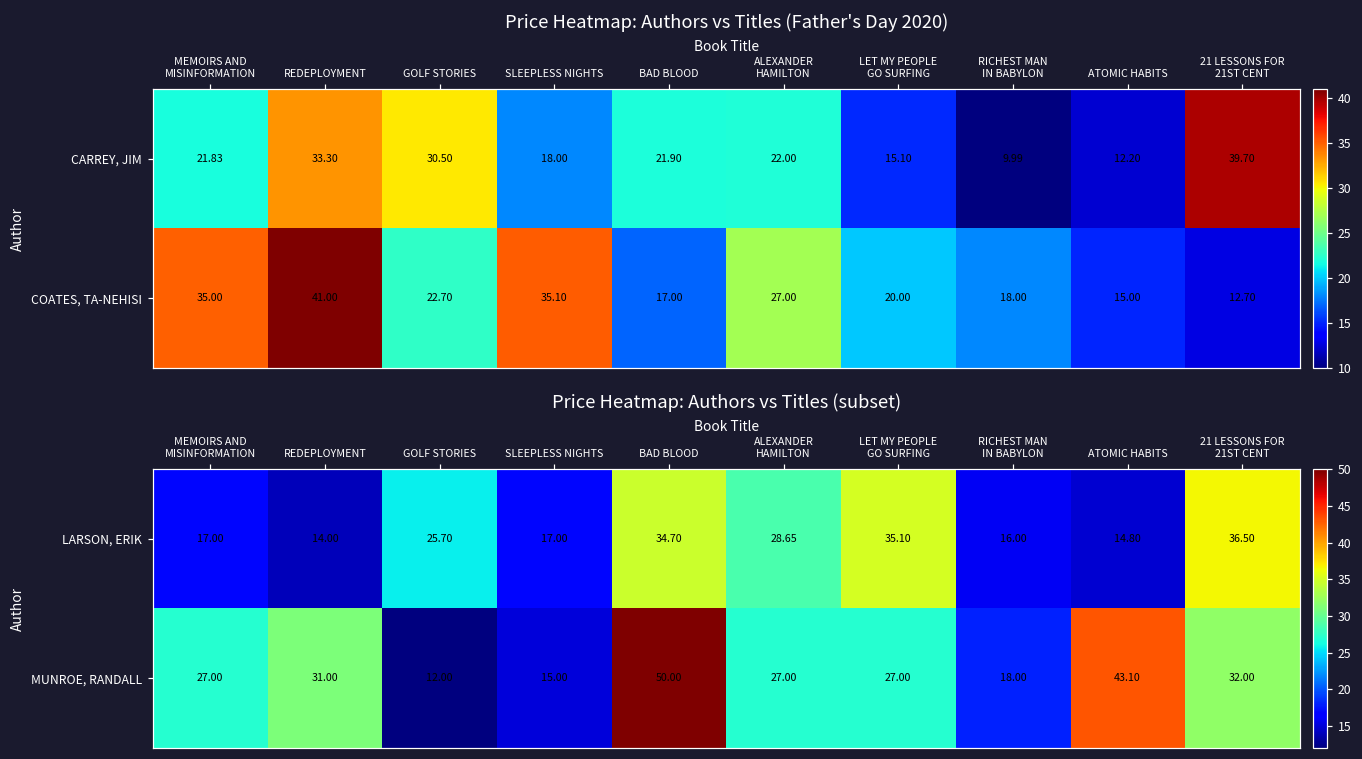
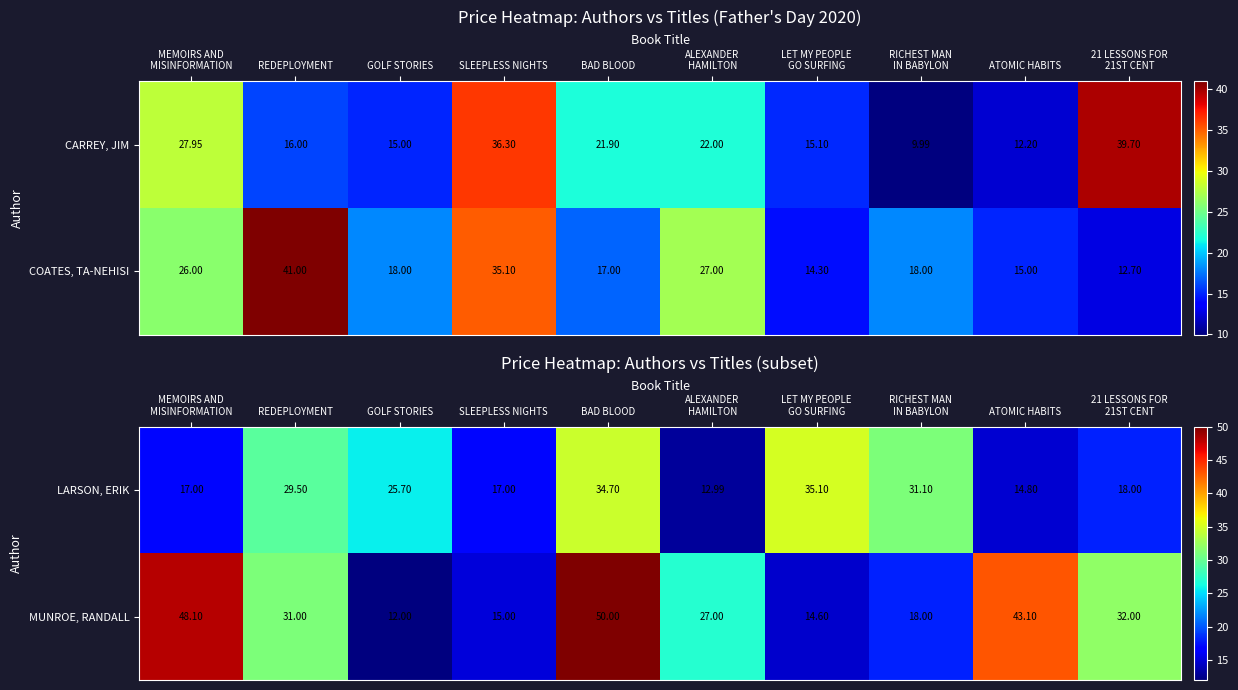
Price Heatmap: Authors vs Titles (Father's Day 2020), CARREY, JIM, MEMOIRS AND MISINFORMATION: 21.83 -> 27.95
Price Heatmap: Authors vs Titles (Father's Day 2020), CARREY, JIM, REDEPLOYMENT: 33.30 -> 16.00
Price Heatmap: Authors vs Titles (Father's Day 2020), CARREY, JIM, GOLF STORIES: 30.50 -> 15.00
Price Heatmap: Authors vs Titles (Father's Day 2020), CARREY, JIM, SLEEPLESS NIGHTS: 18.00 -> 36.30
Price Heatmap: Authors vs Titles (Father's Day 2020), COATES, TA-NEHISI, MEMOIRS AND MISINFORMATION: 35.00 -> 26.00
Price Heatmap: Authors vs Titles (Father's Day 2020), COATES, TA-NEHISI, GOLF STORIES: 22.70 -> 18.00
Price Heatmap: Authors vs Titles (Father's Day 2020), COATES, TA-NEHISI, LET MY PEOPLE GO SURFING: 20.00 -> 14.30
Price Heatmap: Authors vs Titles (subset), LARSON, ERIK, REDEPLOYMENT: 14.00 -> 29.50
Price Heatmap: Authors vs Titles (subset), LARSON, ERIK, ALEXANDER HAMILTON: 28.65 -> 12.99
Price Heatmap: Authors vs Titles (subset), LARSON, ERIK, RICHEST MAN IN BABYLON: 16.00 -> 31.10
Price Heatmap: Authors vs Titles (subset), LARSON, ERIK, 21 LESSONS FOR 21ST CENT: 36.50 -> 18.00
Price Heatmap: Authors vs Titles (subset), MUNROE, RANDALL, MEMOIRS AND MISINFORMATION: 27.00 -> 48.10
Price Heatmap: Authors vs Titles (subset), MUNROE, RANDALL, LET MY PEOPLE GO SURFING: 27.00 -> 14.60
